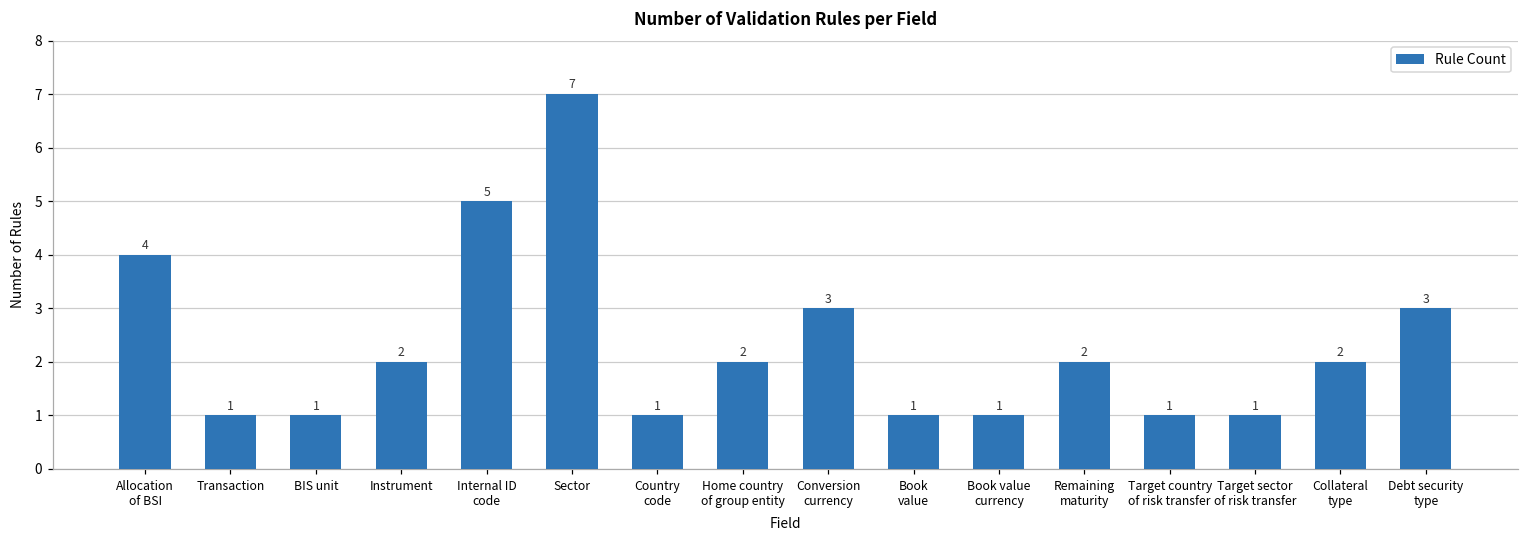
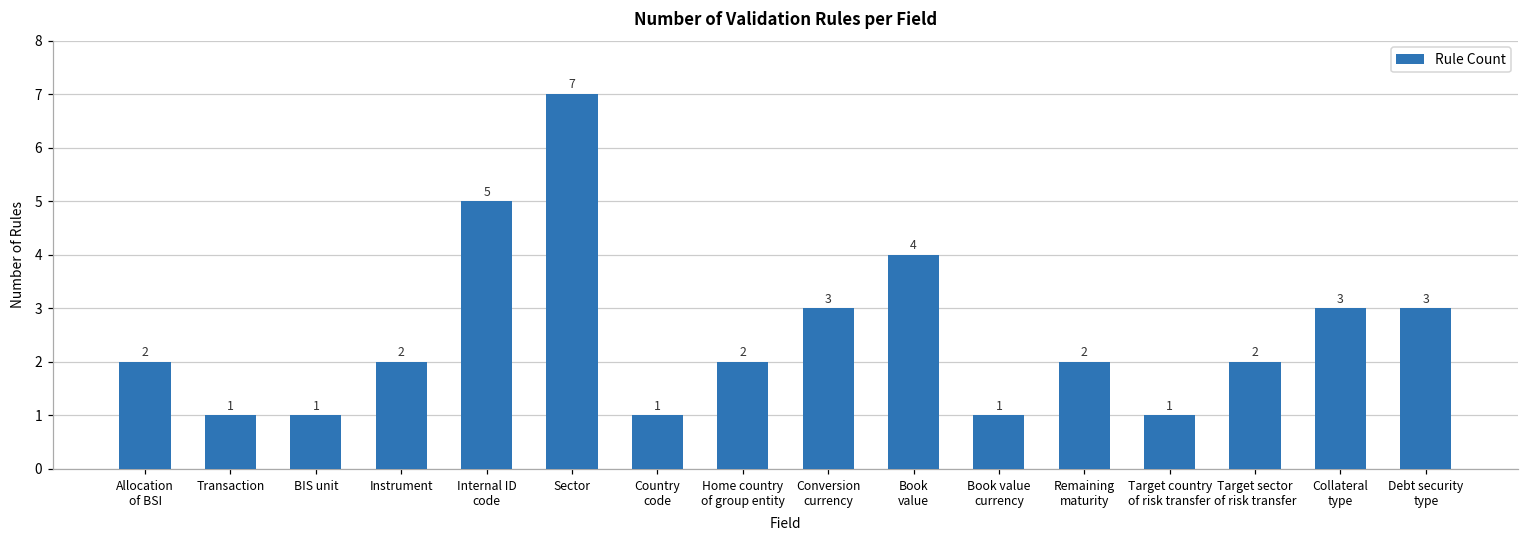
Allocation of BSI: 4 -> 2
Book value: 1 -> 4
Target sector of risk transfer: 1 -> 2
Collateral type: 2 -> 3
